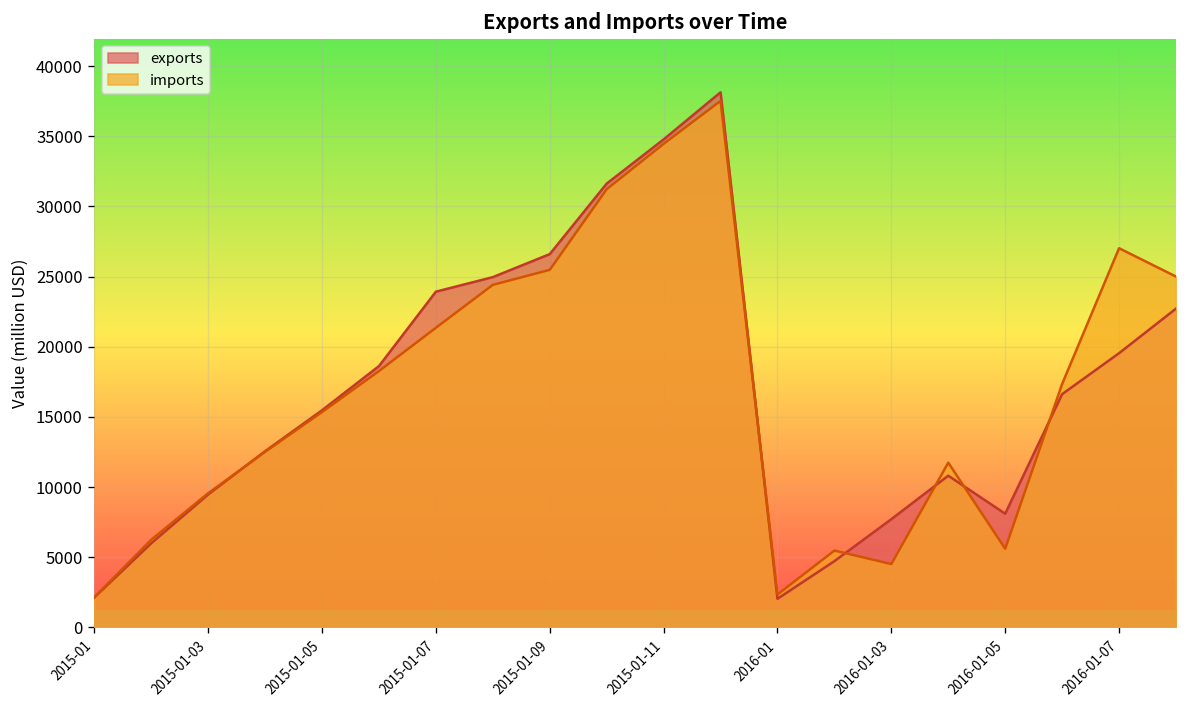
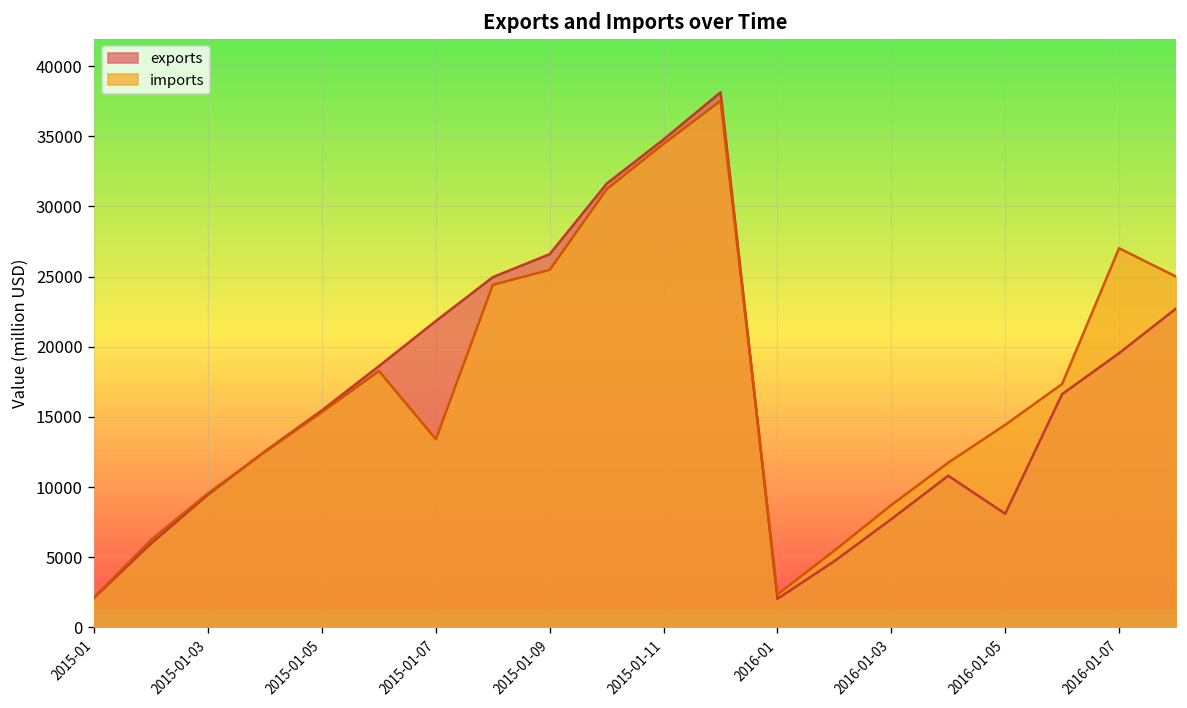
exports, 2015-01-07: 23900 -> 21800
imports, 2015-01-07: 21400 -> 13400
imports, 2016-01-03: 4500 -> 8700
imports, 2016-01-05: 5600 -> 14400
